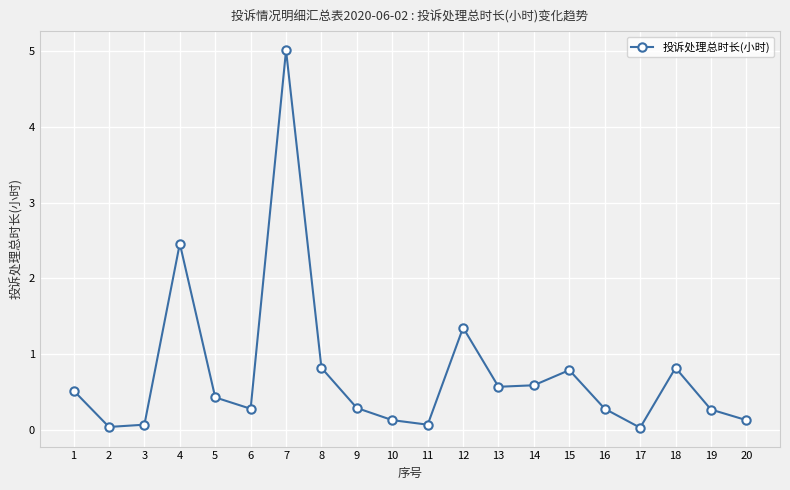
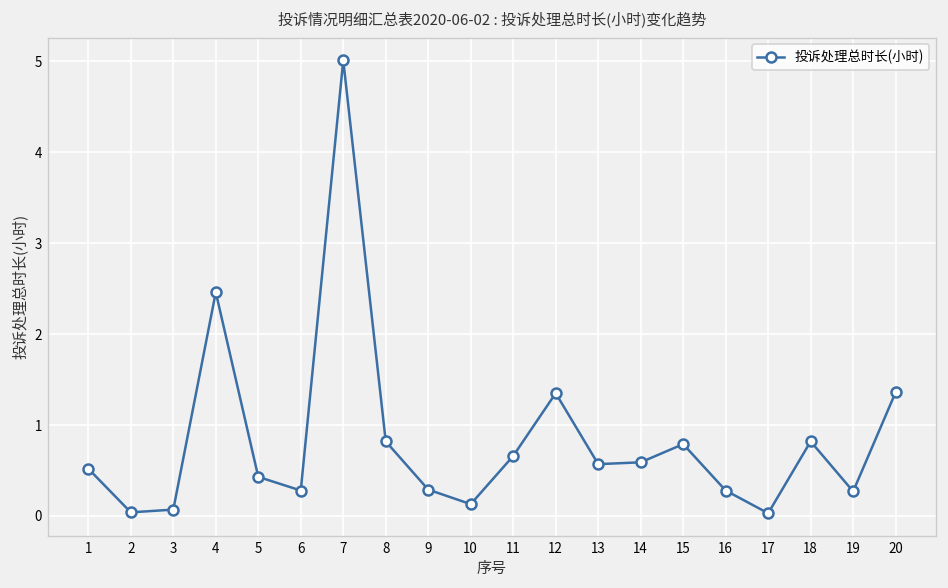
11: 0.1 -> 0.7
20: 0.1 -> 1.4
